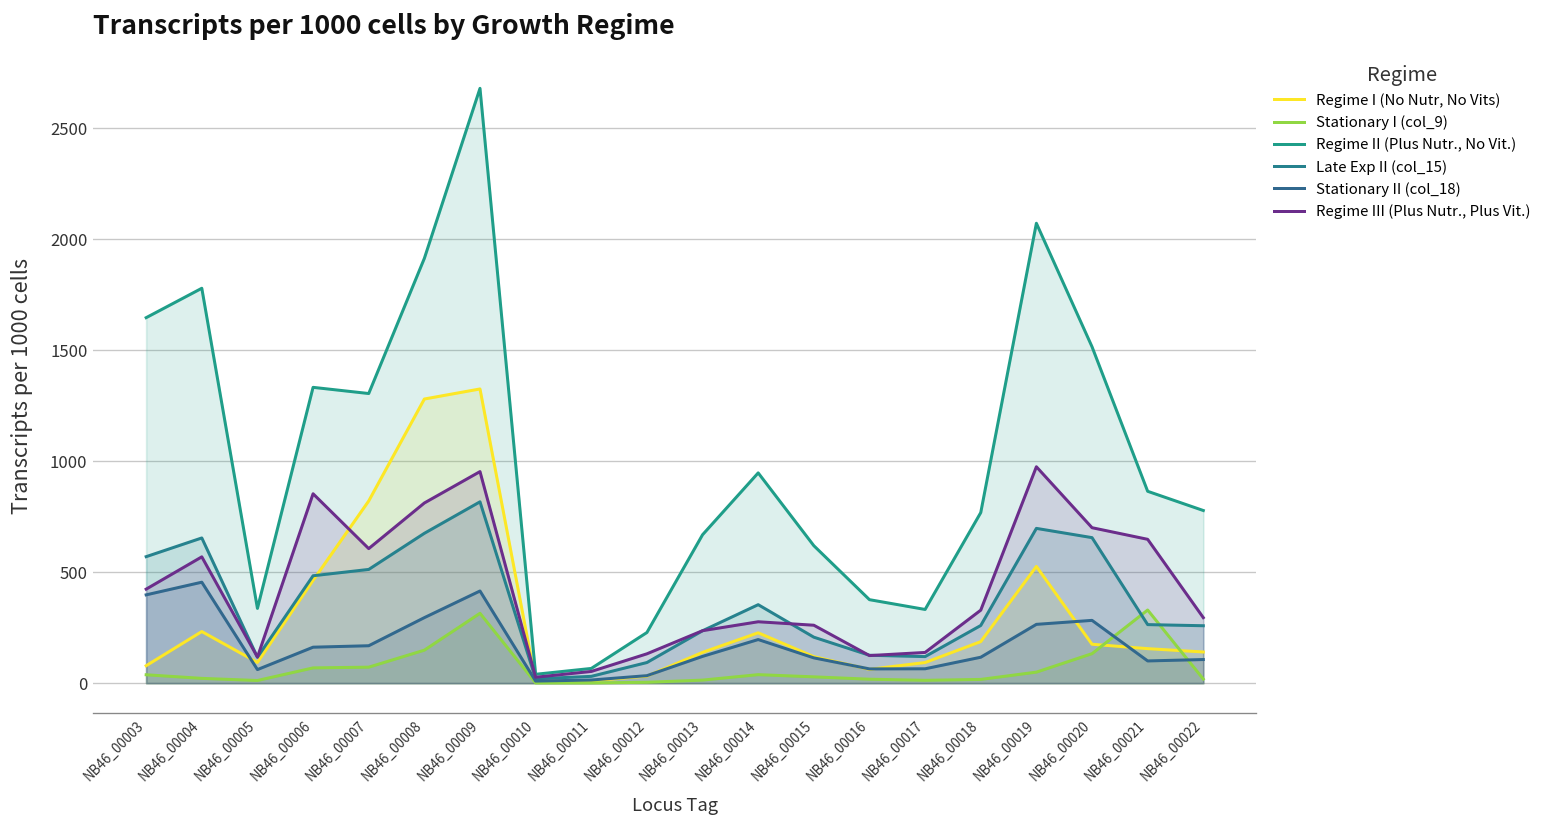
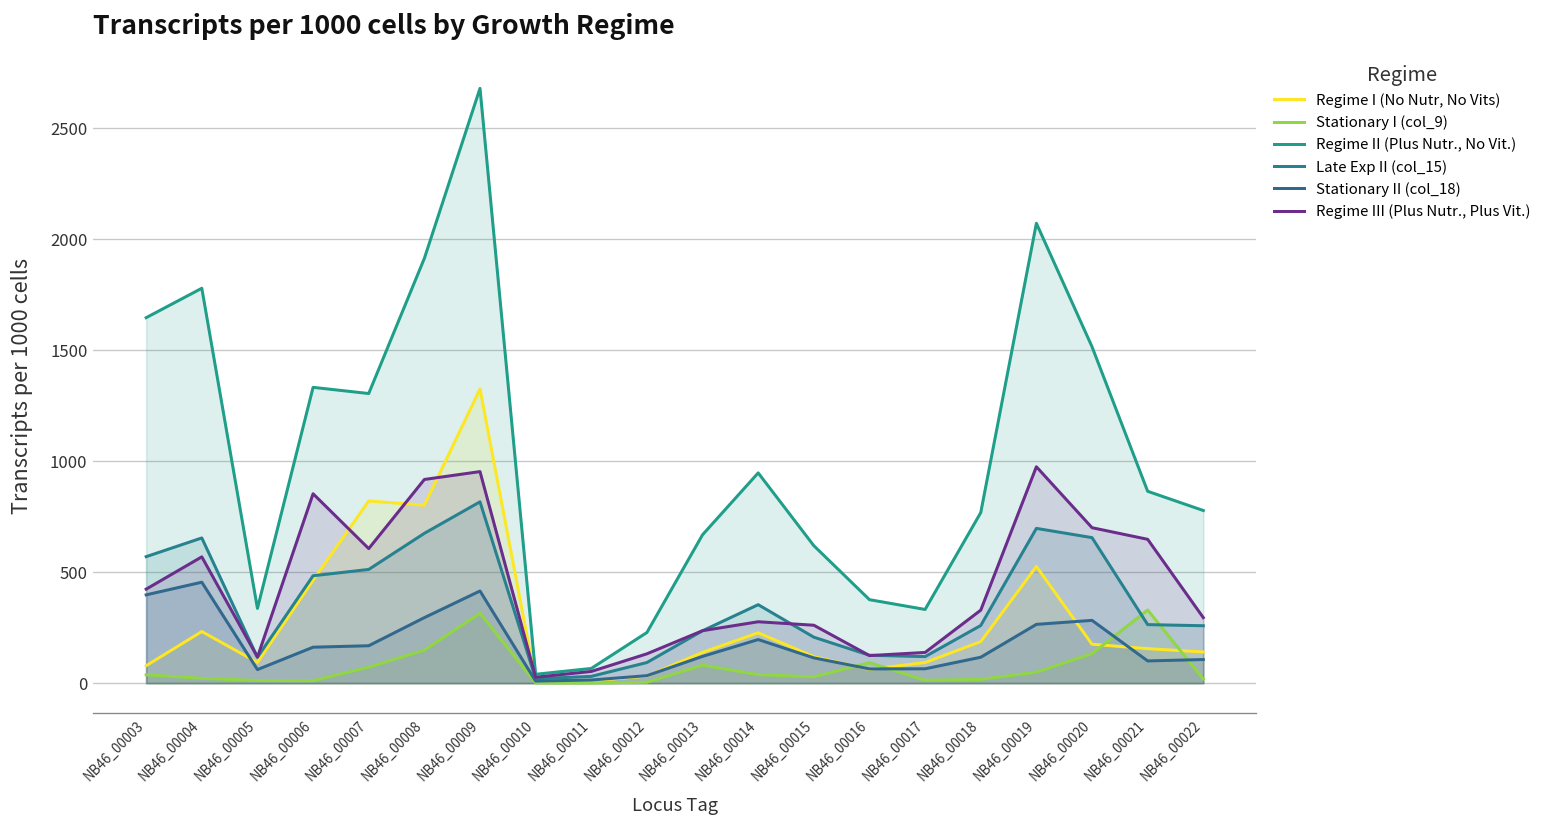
Stationary I (col_9), NB46_00006: 70 -> 10
Regime I (No Nutr, No Vits), NB46_00008: 1280 -> 800
Regime III (Plus Nutr., Plus Vit.), NB46_00008: 810 -> 920
Stationary I (col_9), NB46_00013: 10 -> 80
Stationary I (col_9), NB46_00016: 20 -> 90
